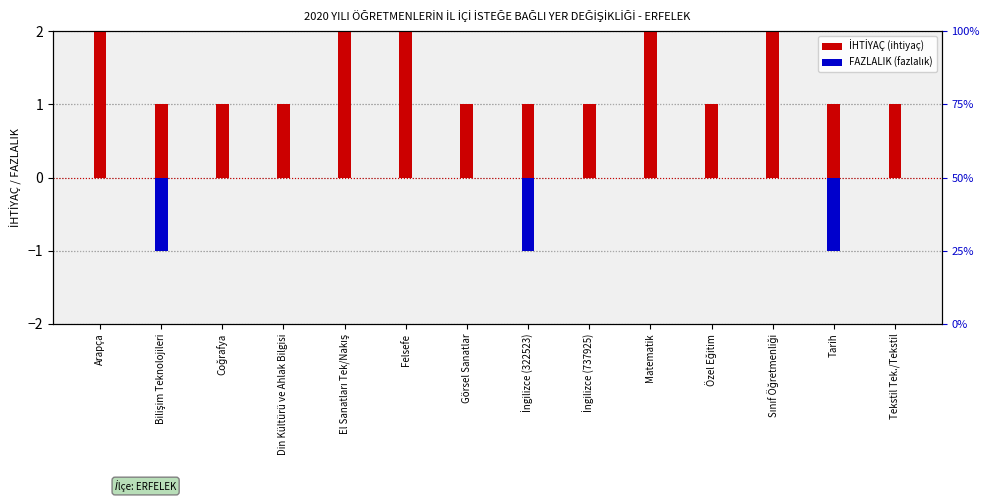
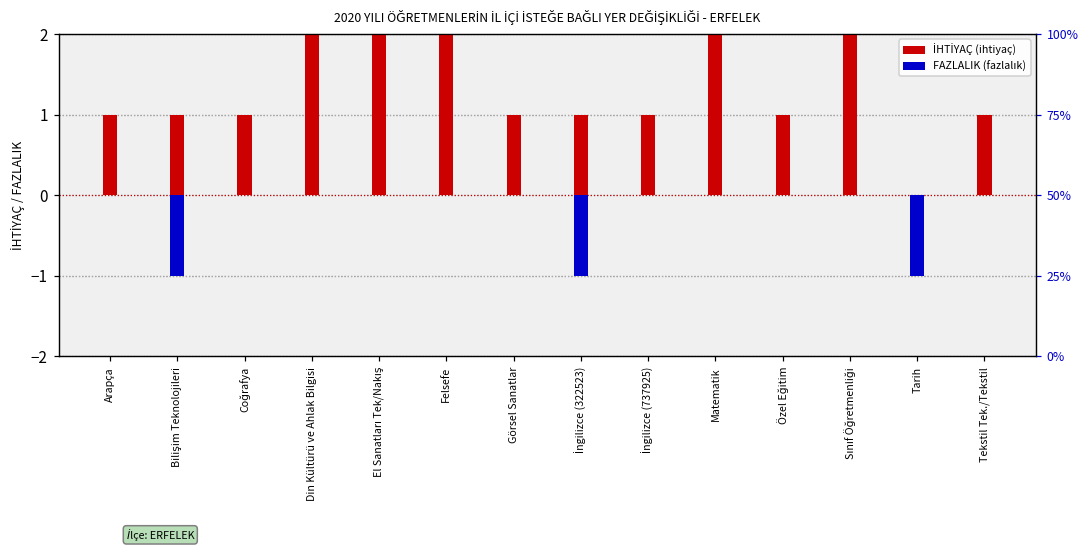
İHTİYAÇ (ihtiyaç), Arapça: 2 -> 1
İHTİYAÇ (ihtiyaç), Din Kültürü ve Ahlak Bilgisi: 1 -> 2
İHTİYAÇ (ihtiyaç), Tarih: 1 -> 0
